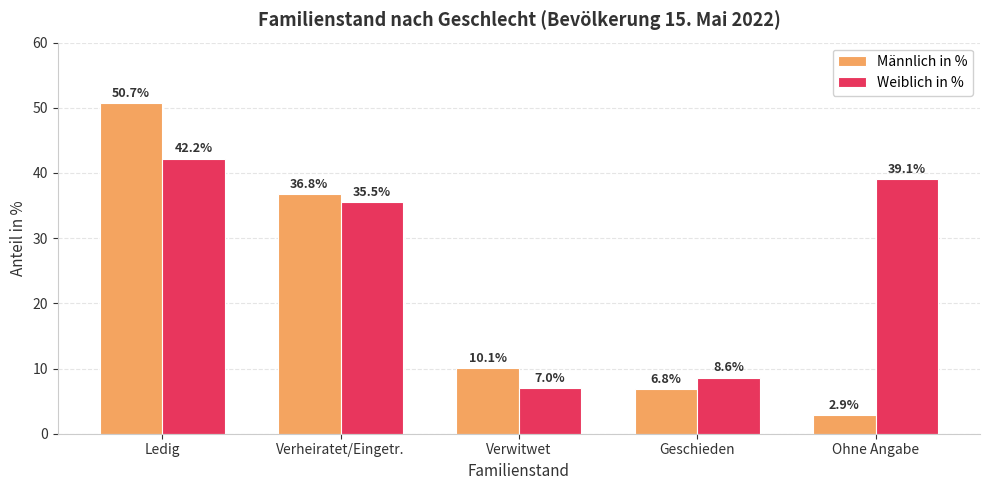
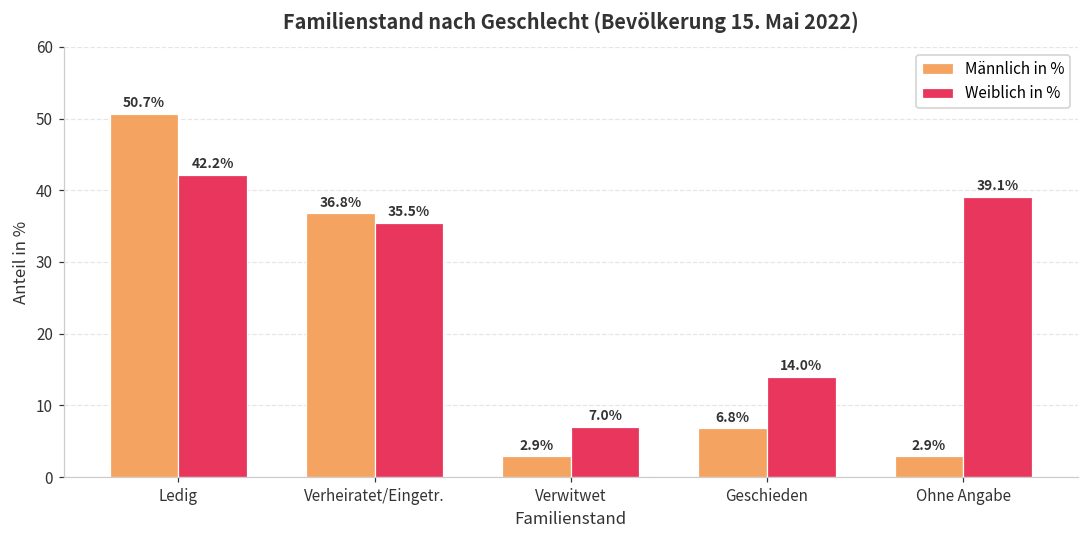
Männlich in %, Verwitwet: 10.1% -> 2.9%
Weiblich in %, Geschieden: 8.6% -> 14.0%
